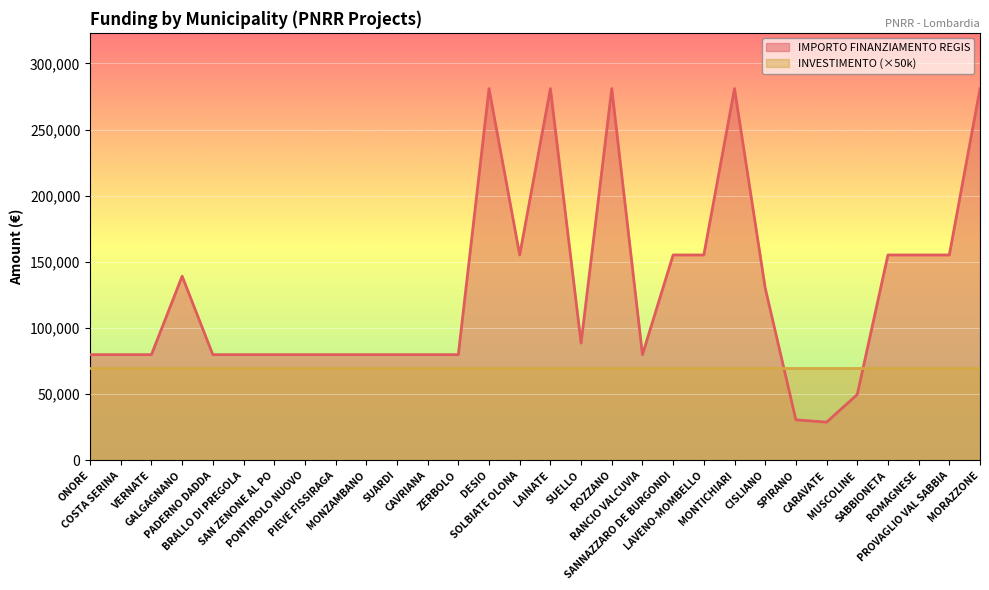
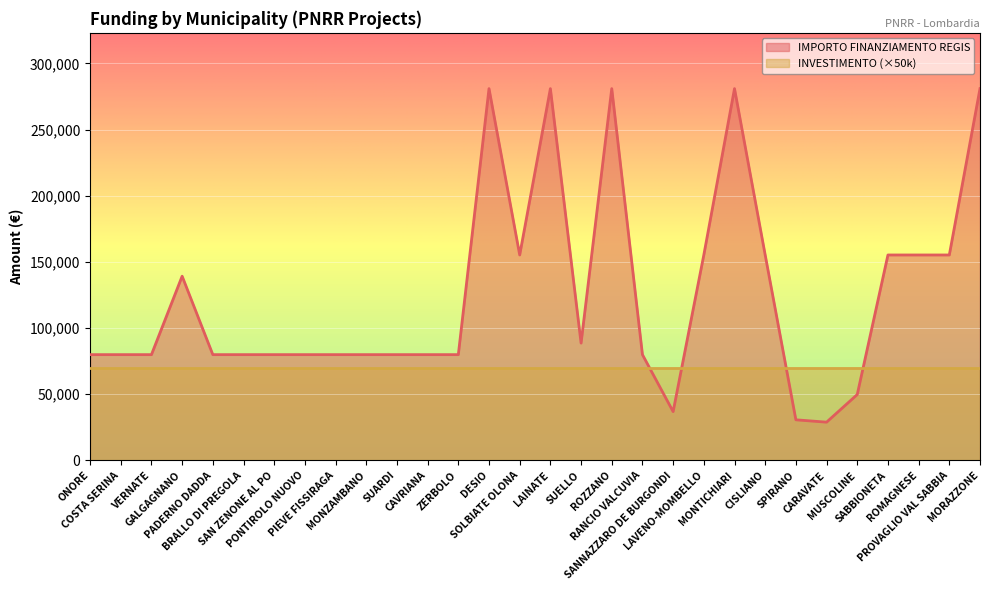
IMPORTO FINANZIAMENTO REGIS, SANNAZZARO DE BURGONDI: 155,000 -> 37,000
IMPORTO FINANZIAMENTO REGIS, CISLIANO: 130,000 -> 155,000
